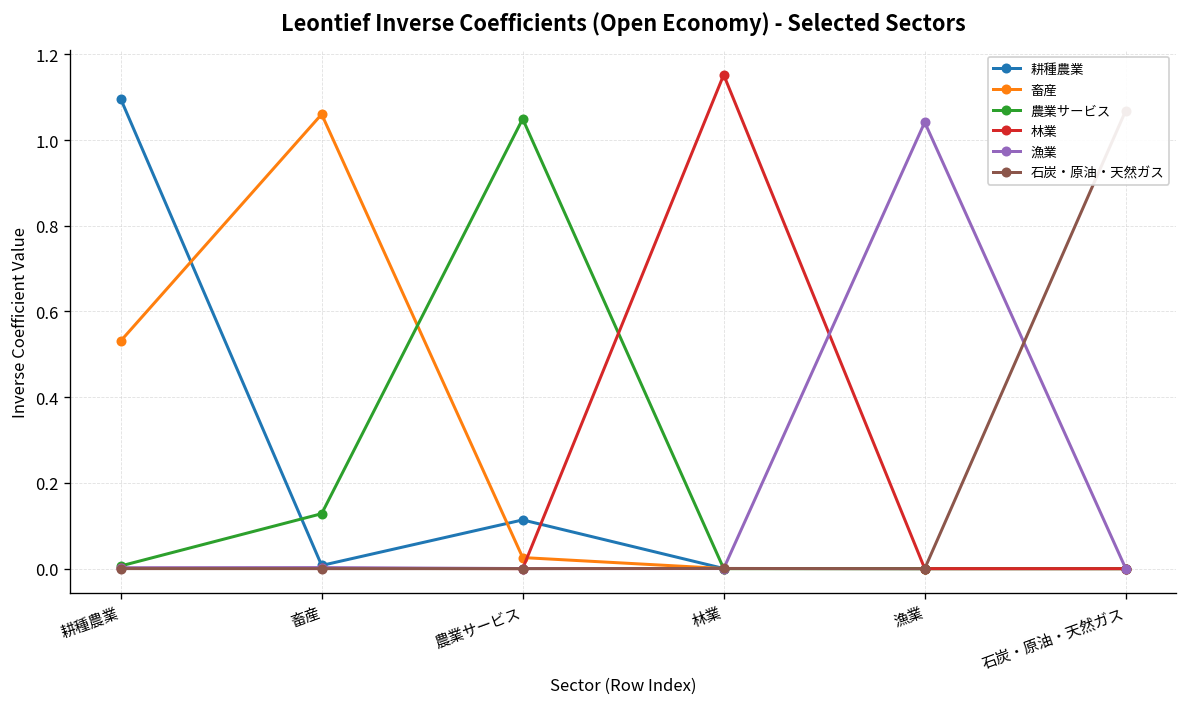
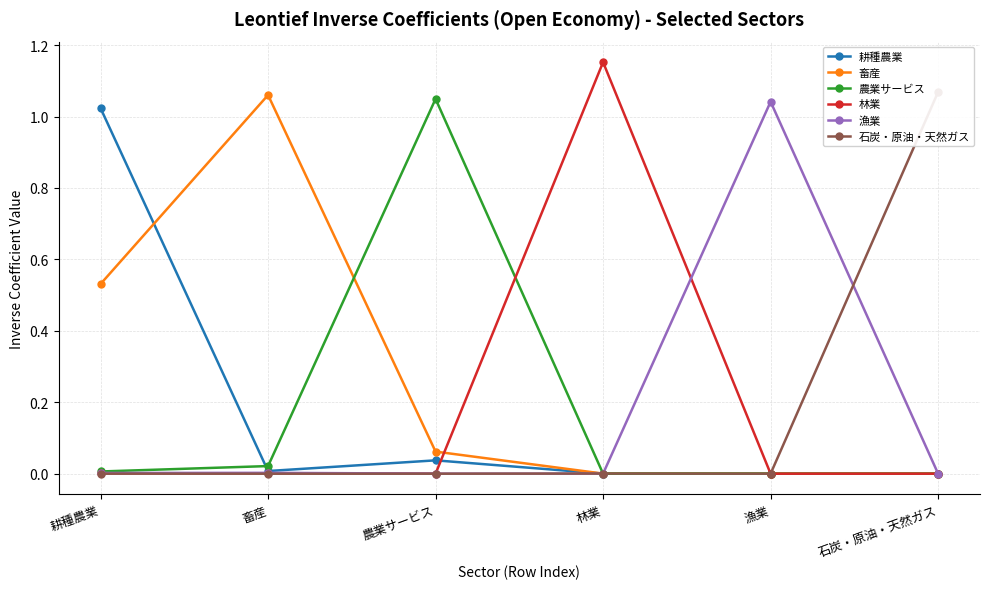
耕種農業, 耕種農業: 1.10 -> 1.02
農業サービス, 畜産: 0.13 -> 0.02
耕種農業, 農業サービス: 0.11 -> 0.04
畜産, 農業サービス: 0.03 -> 0.06
